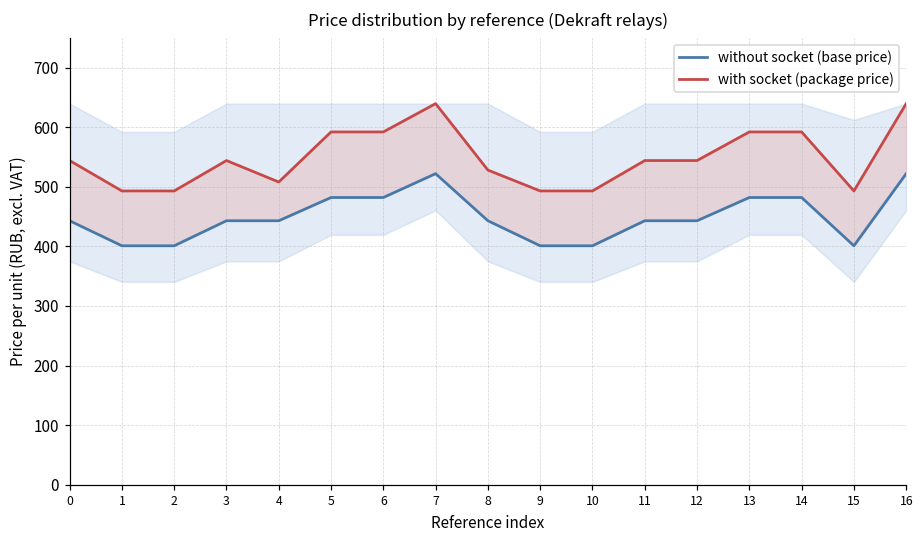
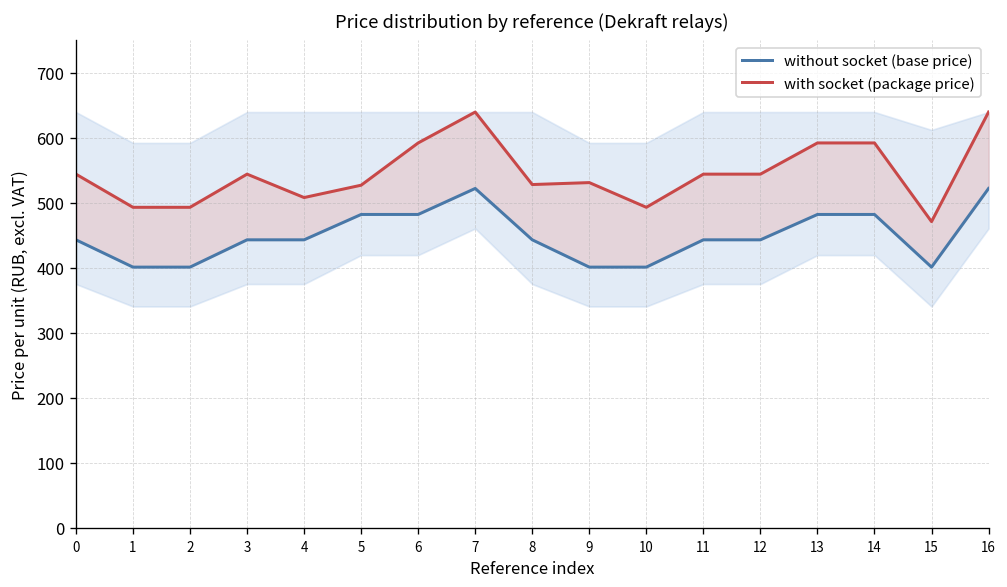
with socket (package price), 5: 590 -> 530
with socket (package price), 9: 490 -> 530
with socket (package price), 15: 490 -> 470
